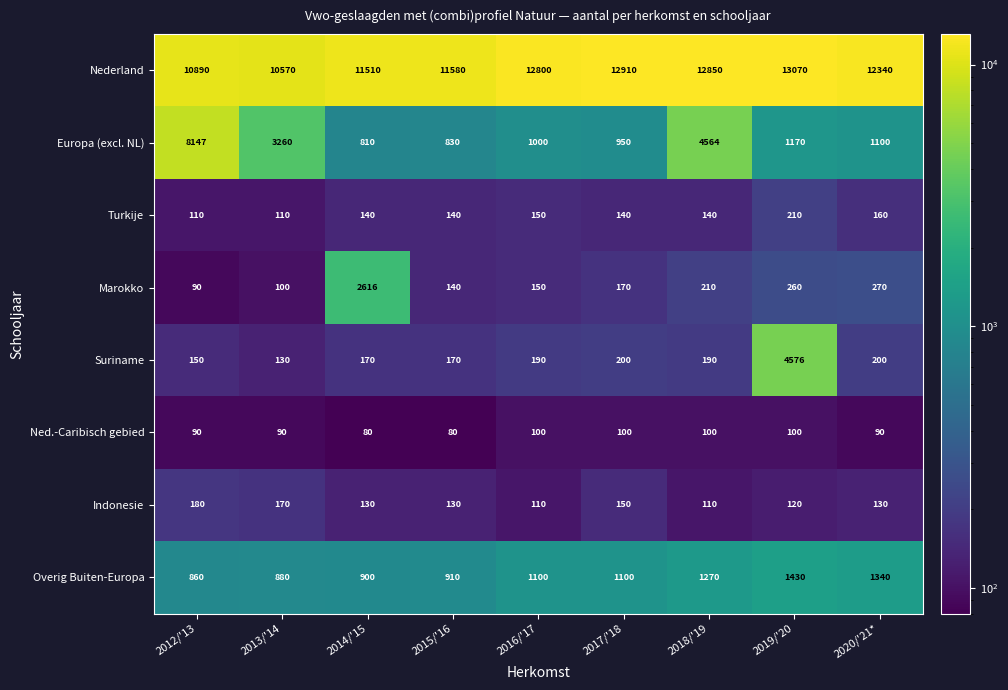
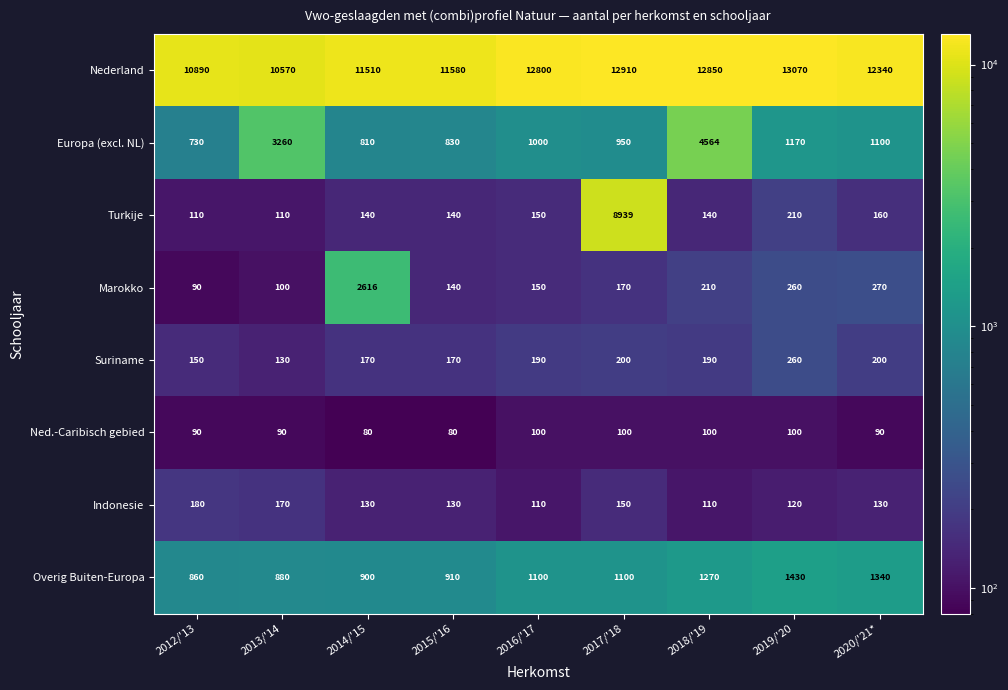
Europa (excl. NL), 2012/'13: 8147 -> 730
Turkije, 2017/'18: 140 -> 8939
Suriname, 2019/'20: 4576 -> 260
